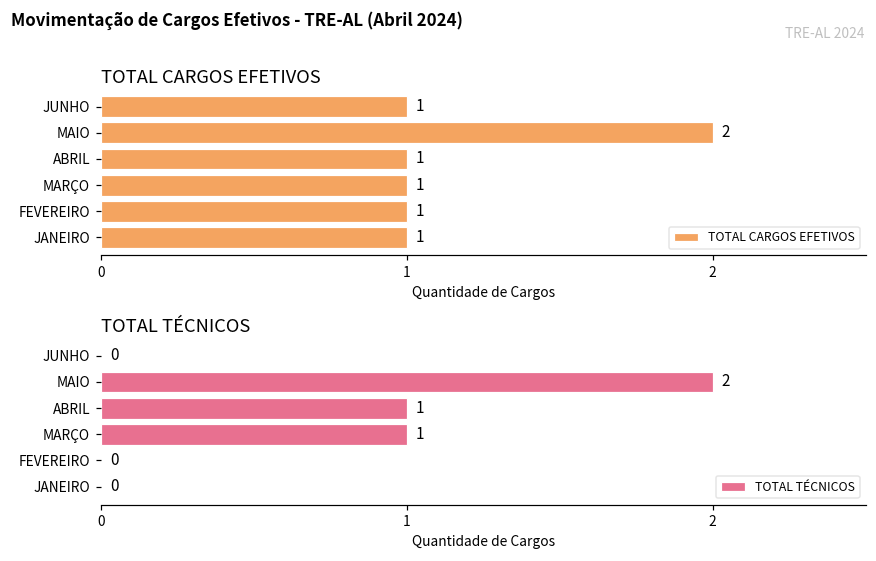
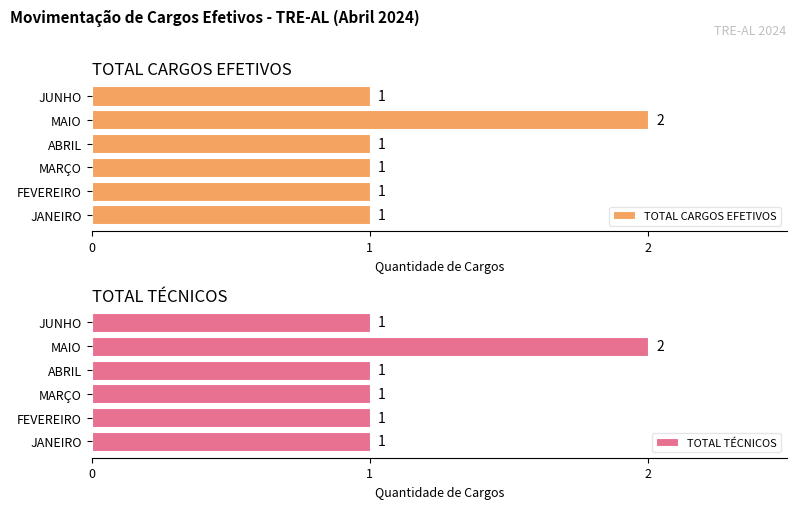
TOTAL TÉCNICOS, JUNHO: 0 -> 1
TOTAL TÉCNICOS, FEVEREIRO: 0 -> 1
TOTAL TÉCNICOS, JANEIRO: 0 -> 1
